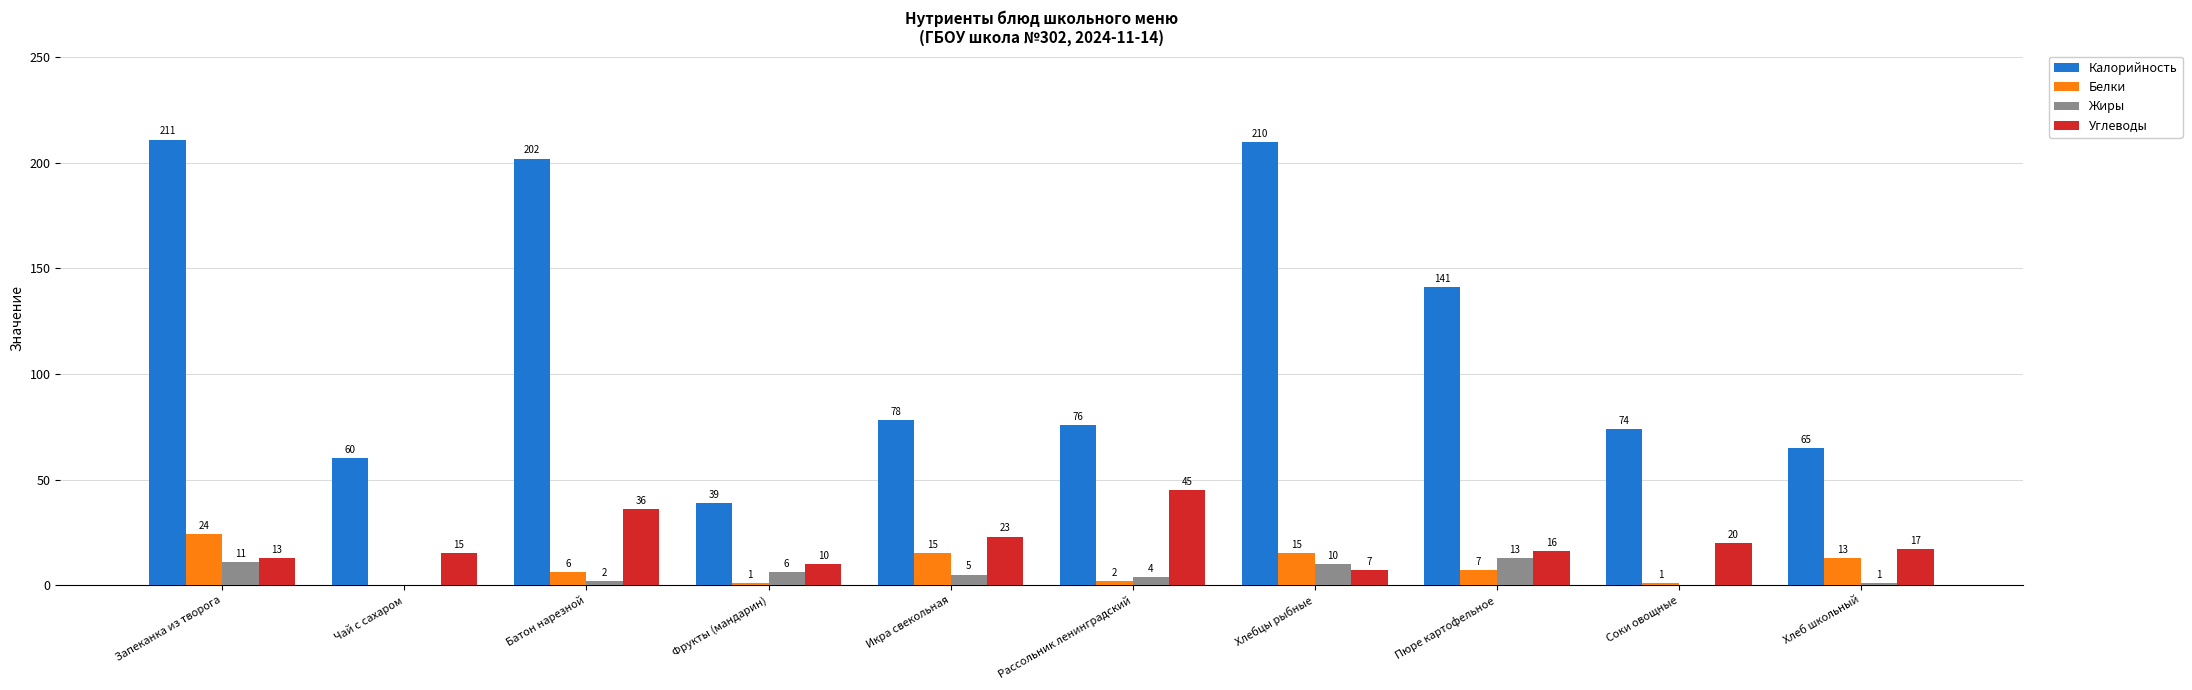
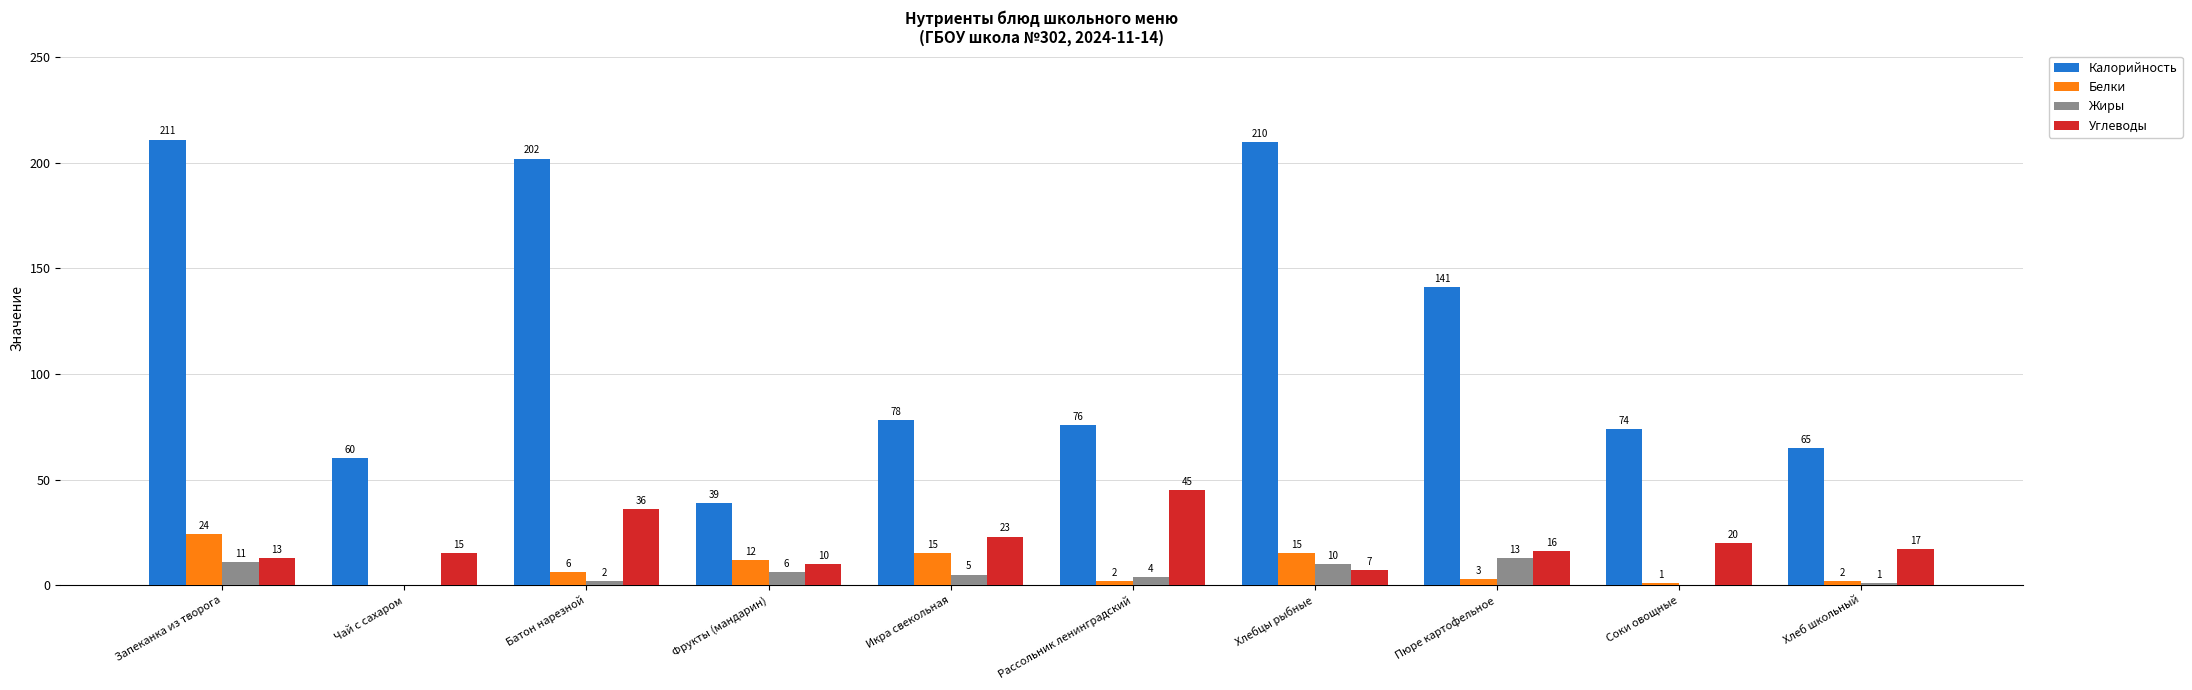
Белки, Фрукты (мандарин): 1 -> 12
Белки, Пюре картофельное: 7 -> 3
Белки, Хлеб школьный: 13 -> 2
